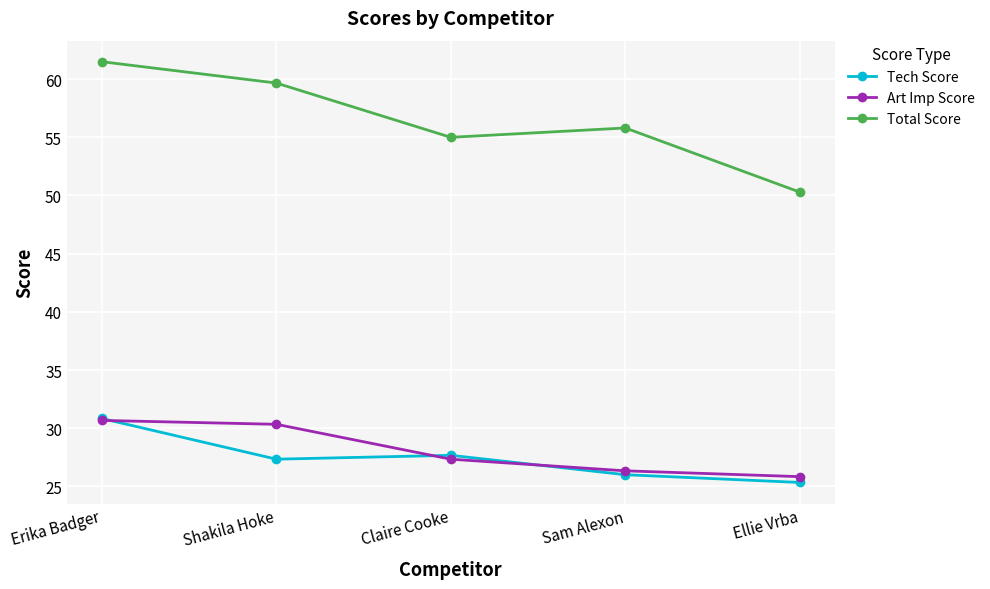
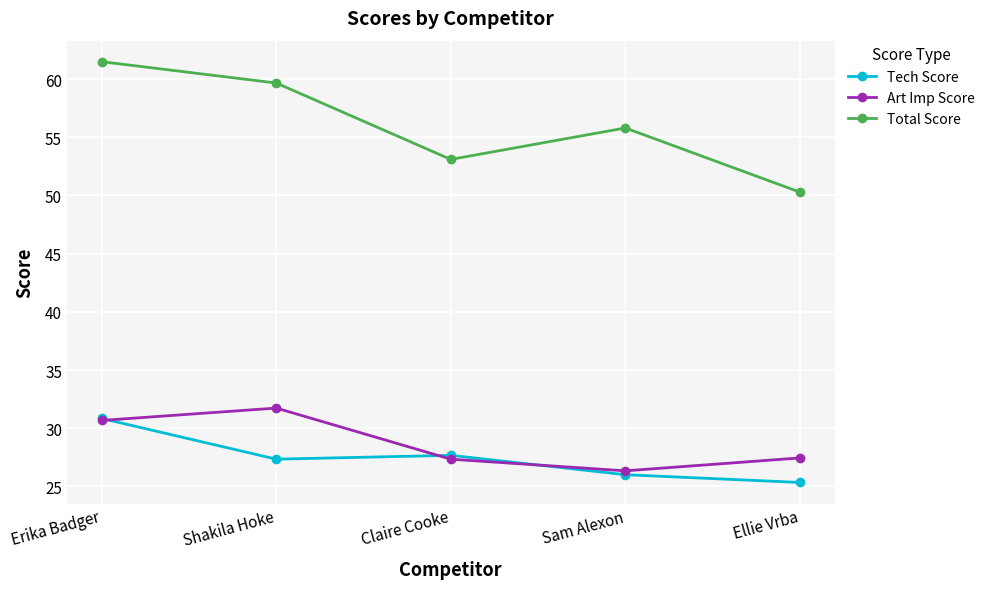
Art Imp Score, Shakila Hoke: 30.3 -> 31.7
Total Score, Claire Cooke: 55.0 -> 53.1
Art Imp Score, Ellie Vrba: 25.8 -> 27.4
